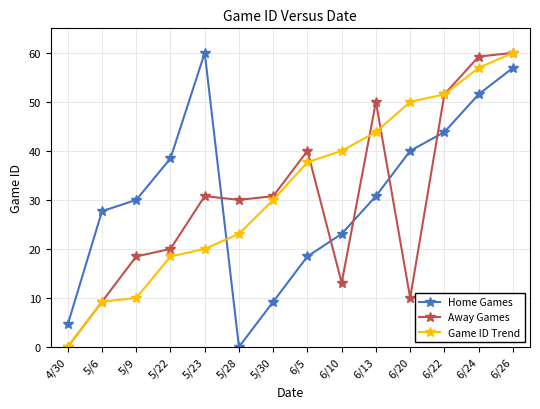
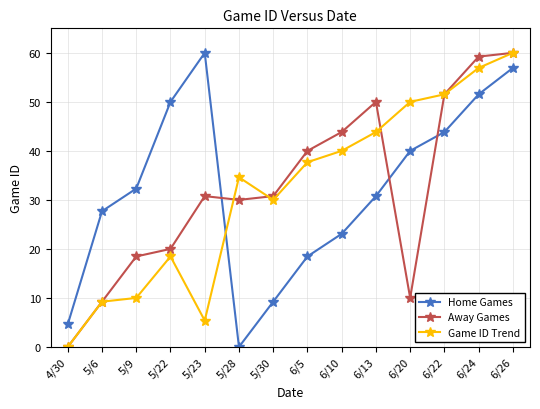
Home Games, 5/9: 30 -> 32
Home Games, 5/22: 38 -> 50
Game ID Trend, 5/23: 20 -> 5
Game ID Trend, 5/28: 23 -> 35
Away Games, 6/10: 13 -> 44
